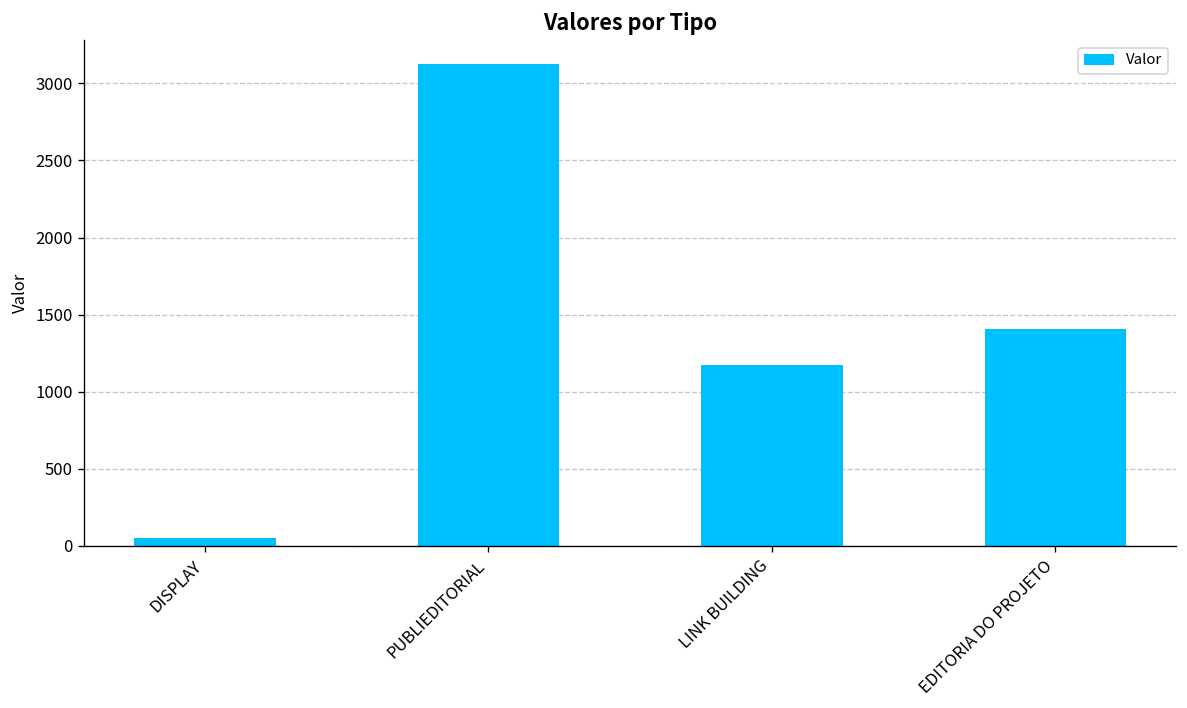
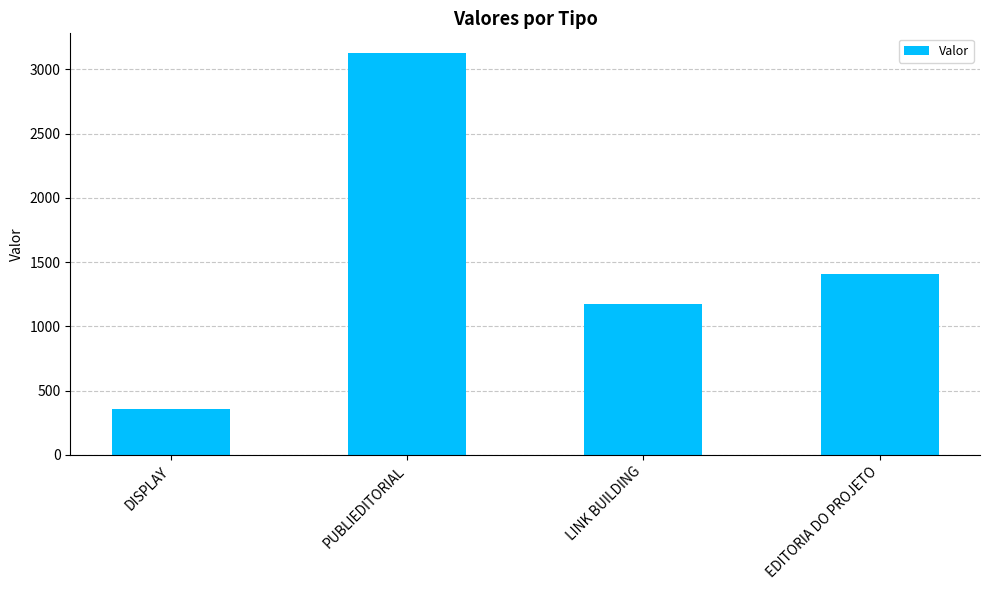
DISPLAY: 50 -> 360
